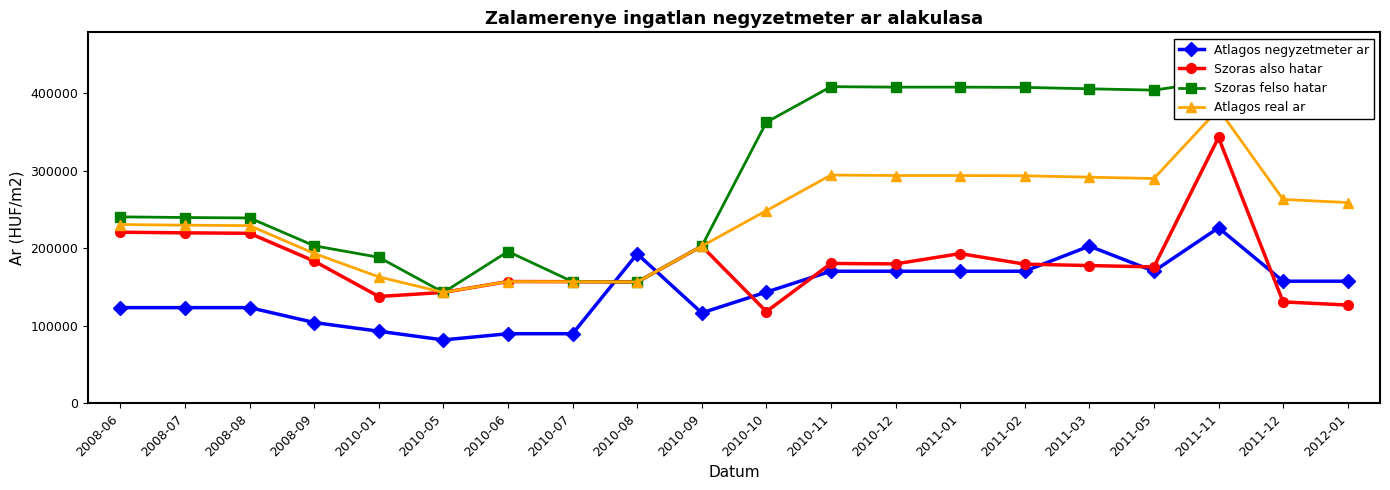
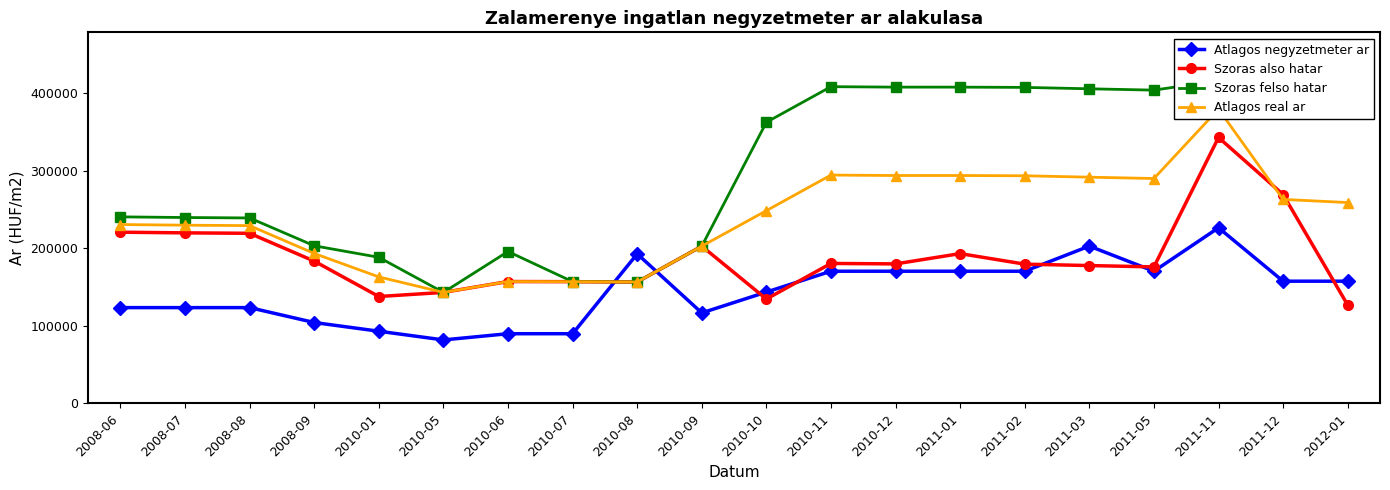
Szoras also hatar, 2010-10: 120000 -> 130000
Szoras also hatar, 2011-12: 130000 -> 270000
